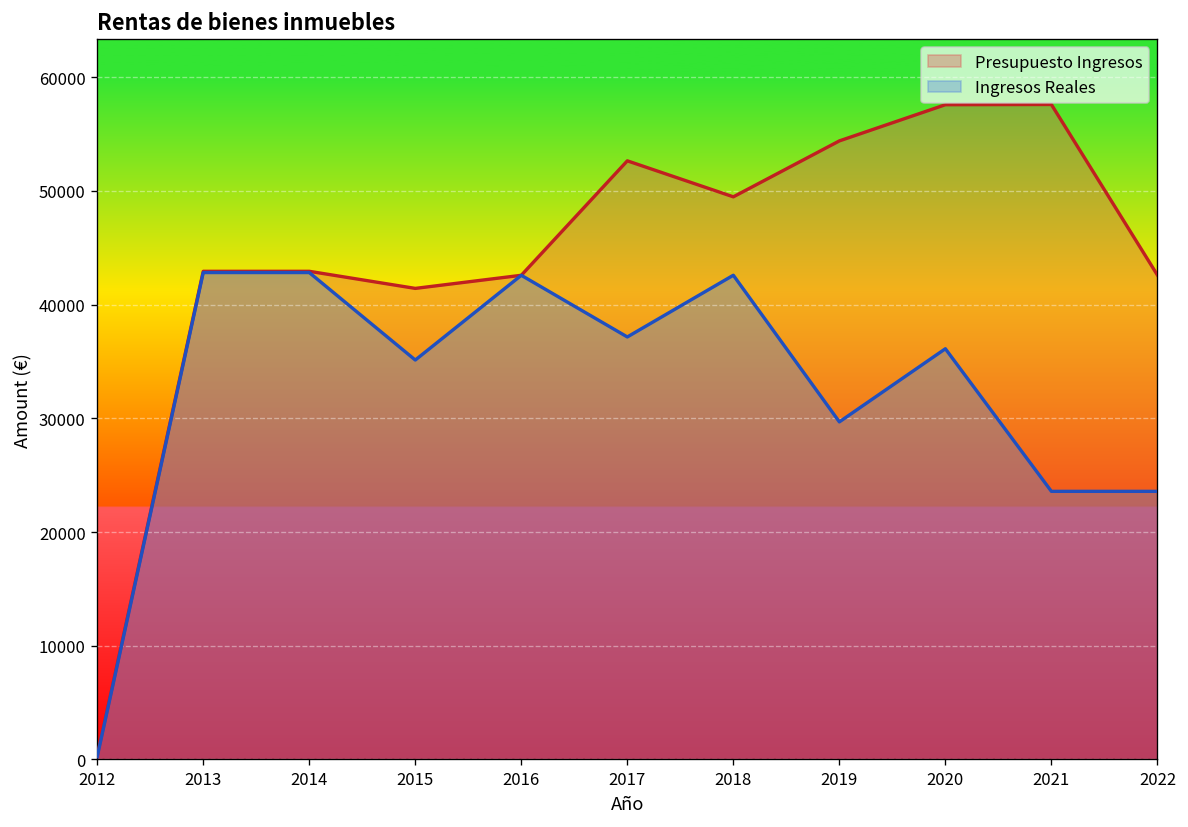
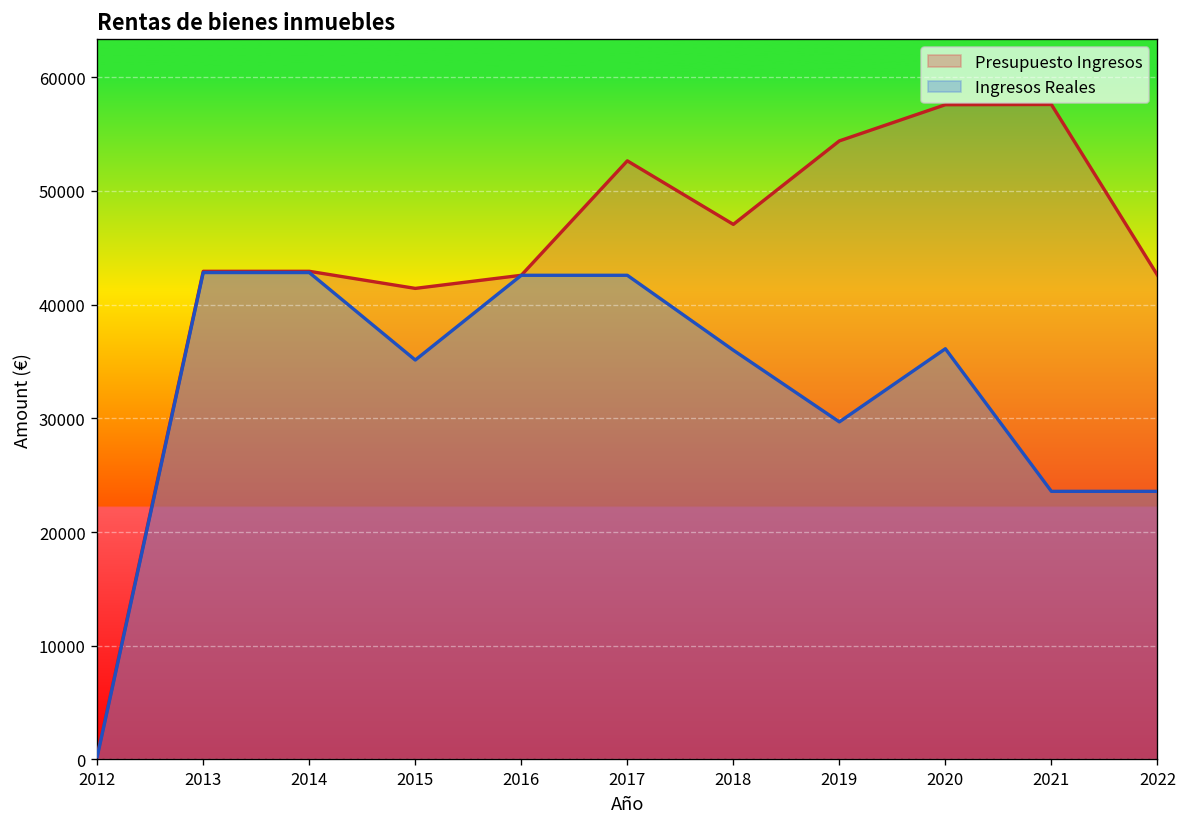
Ingresos Reales, 2017: 37000 -> 43000
Presupuesto Ingresos, 2018: 49000 -> 47000
Ingresos Reales, 2018: 43000 -> 36000
